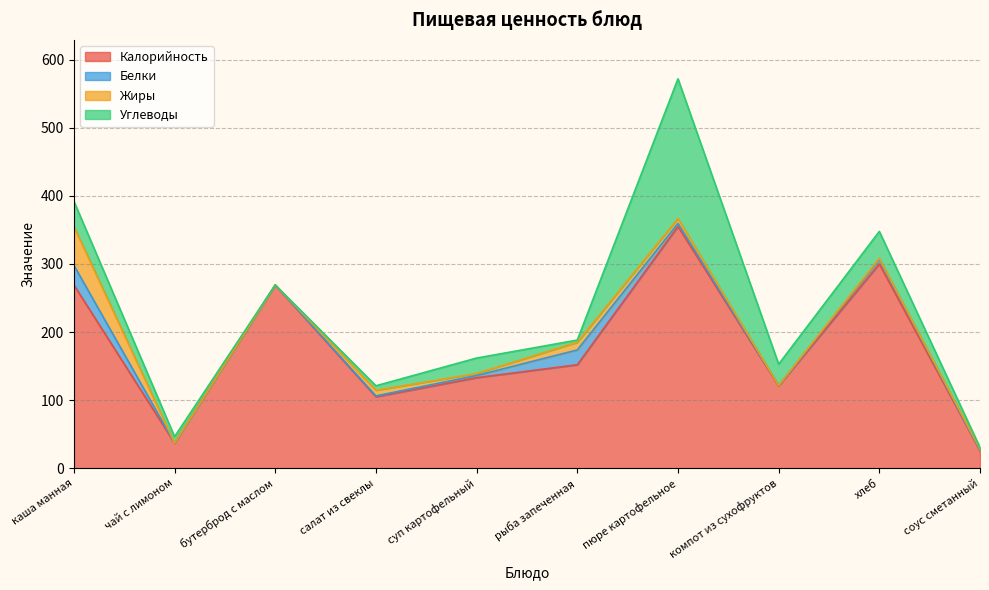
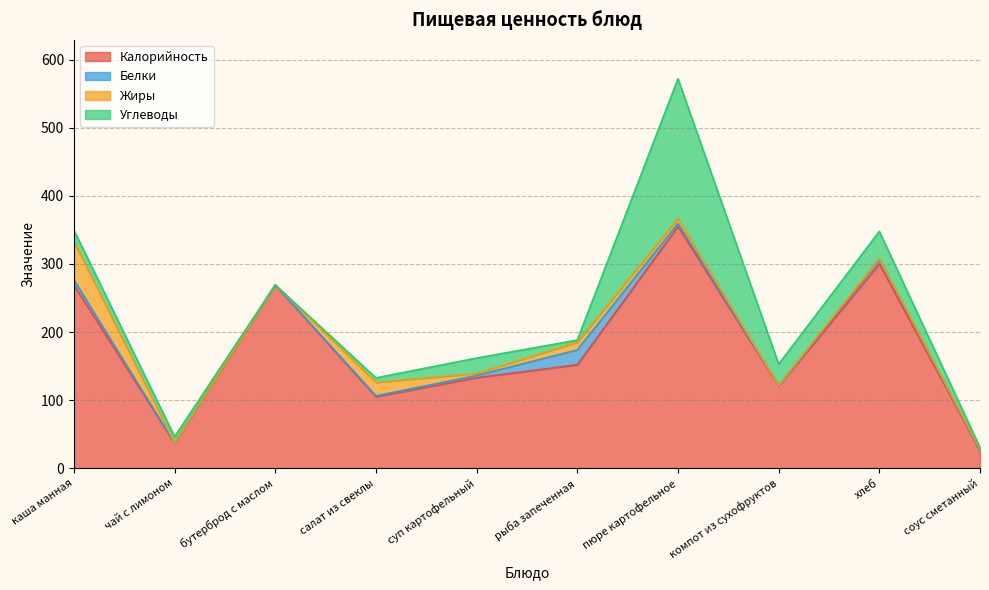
Белки, каша манная: 30 -> 10
Углеводы, каша манная: 40 -> 20
Жиры, салат из свеклы: 10 -> 20
